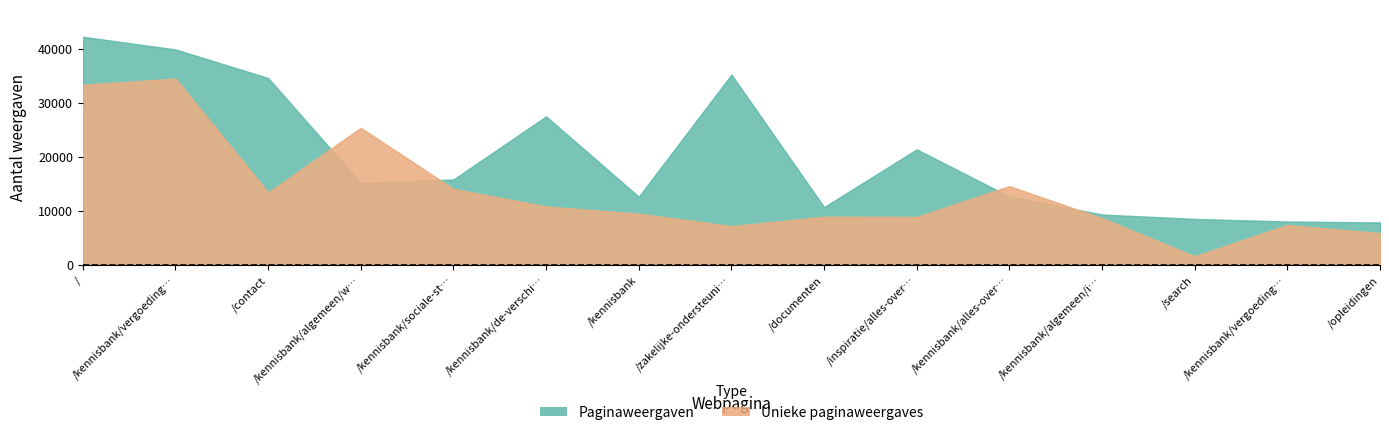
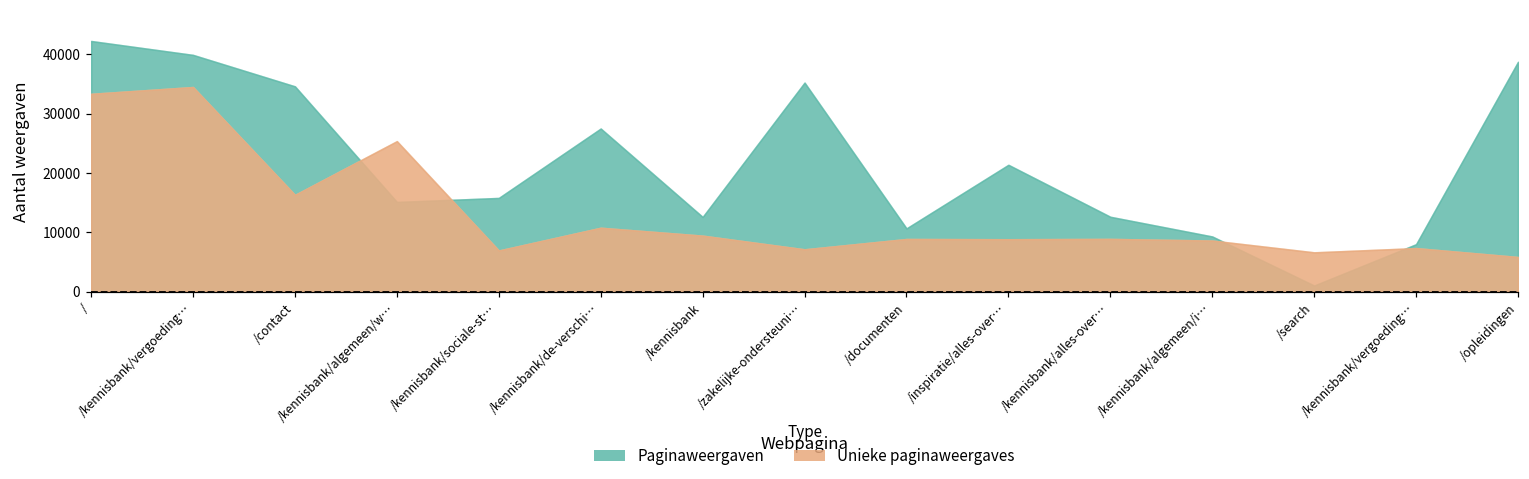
Unieke paginaweergaves, /contact: 13000 -> 16000
Unieke paginaweergaves, /kennisbank/sociale-st…: 14000 -> 7000
Unieke paginaweergaves, /kennisbank/alles-over…: 15000 -> 9000
Paginaweergaven, /search: 8000 -> 1000
Unieke paginaweergaves, /search: 2000 -> 7000
Paginaweergaven, /opleidingen: 8000 -> 39000
